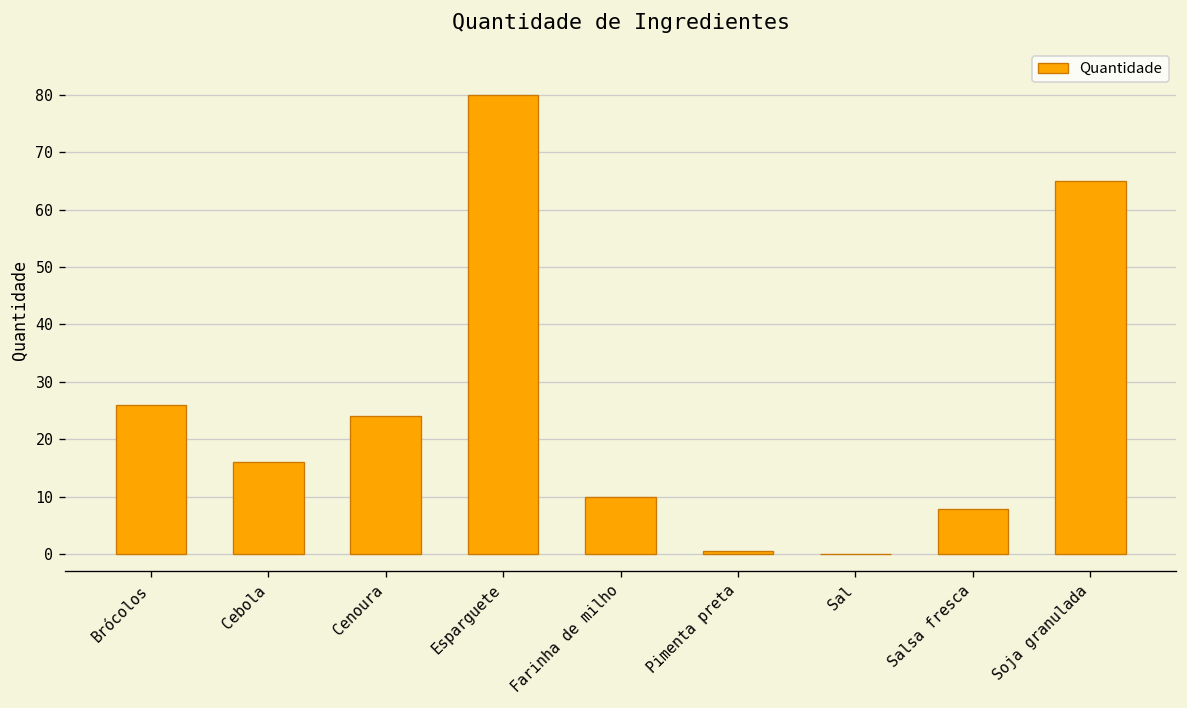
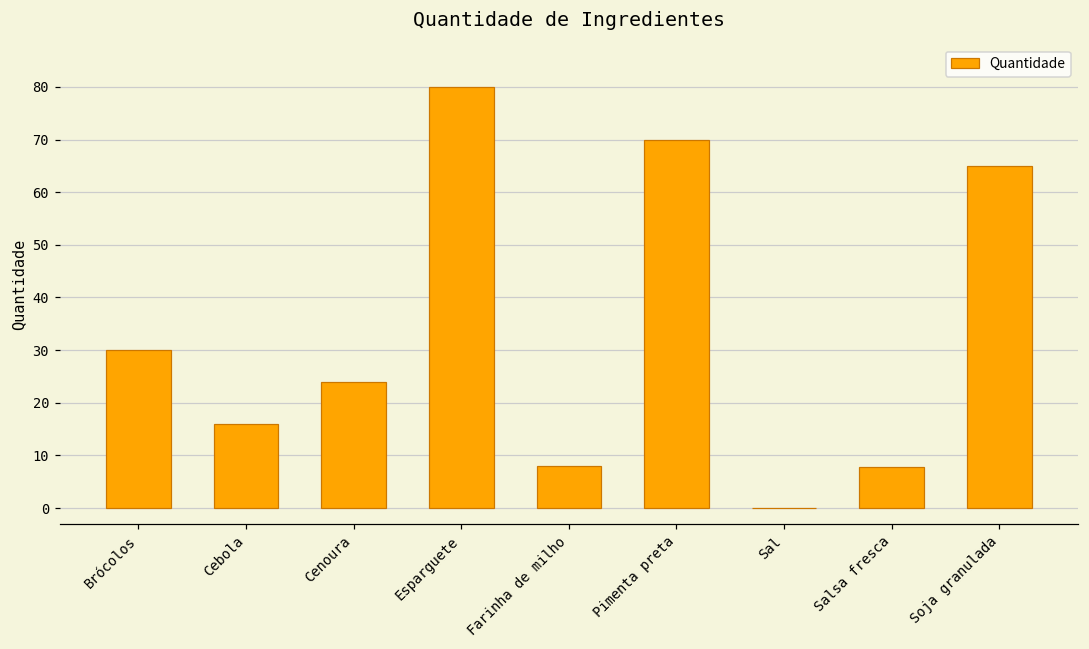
Brócolos: 26 -> 30
Farinha de milho: 10 -> 8
Pimenta preta: 1 -> 70
